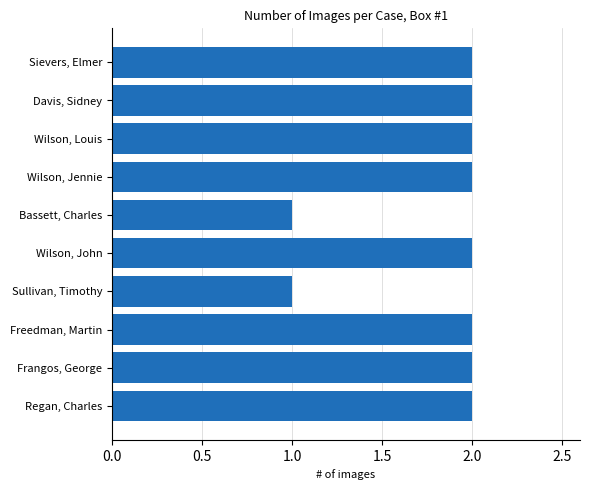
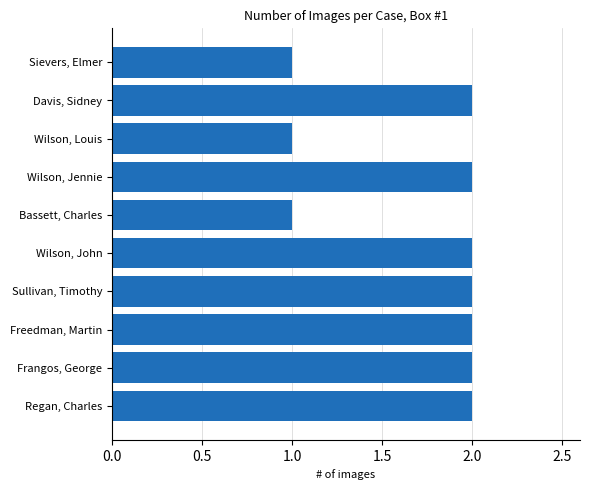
Sievers, Elmer: 2 -> 1
Wilson, Louis: 2 -> 1
Sullivan, Timothy: 1 -> 2
